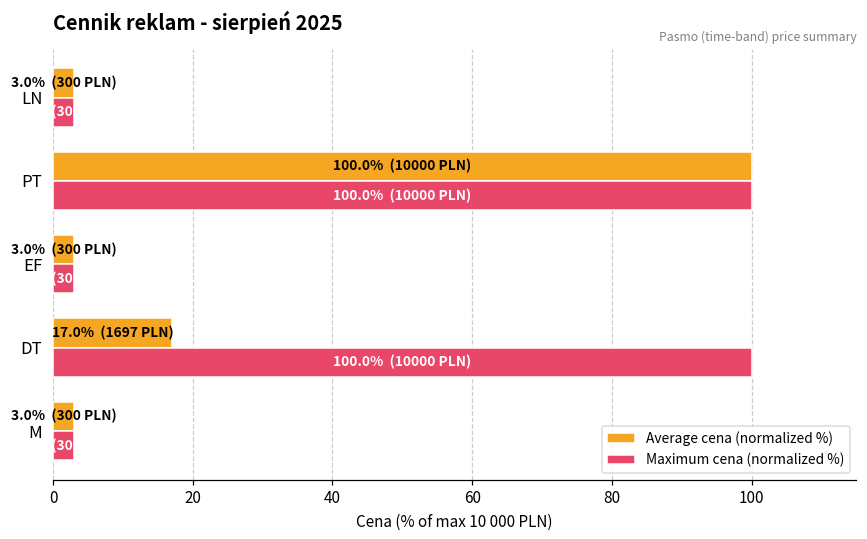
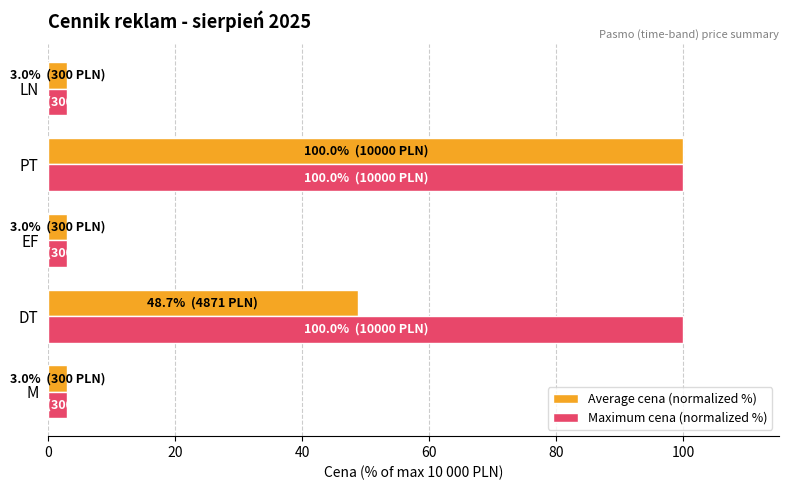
Average cena (normalized %), DT: 17.0% (1697 PLN) -> 48.7% (4871 PLN)
